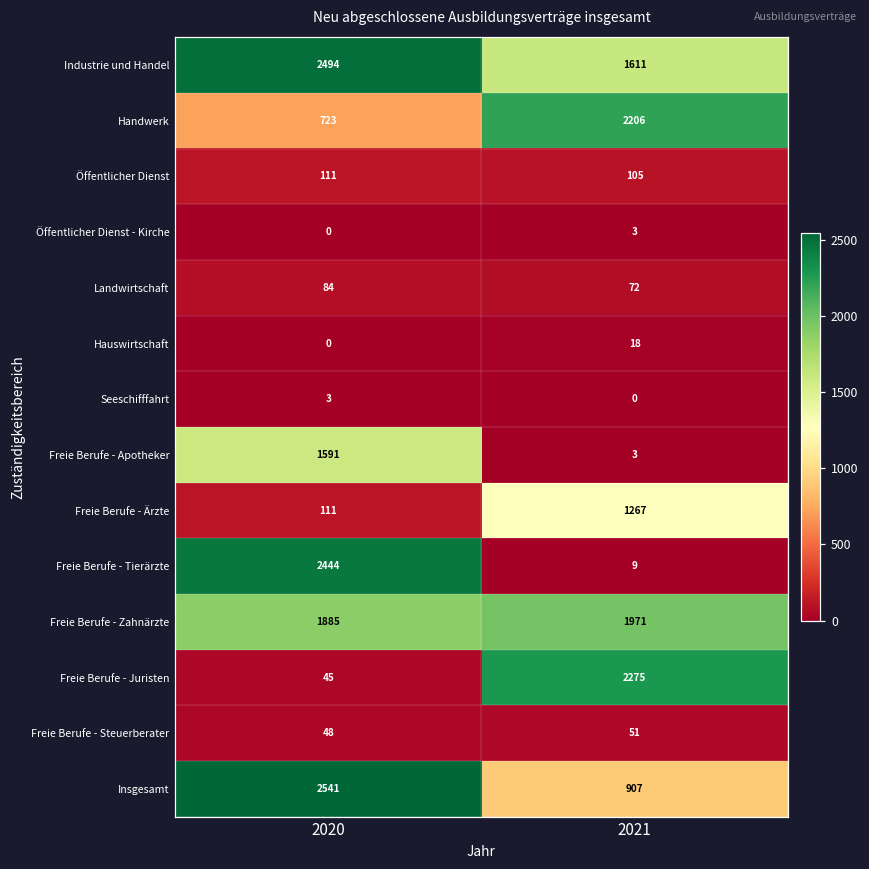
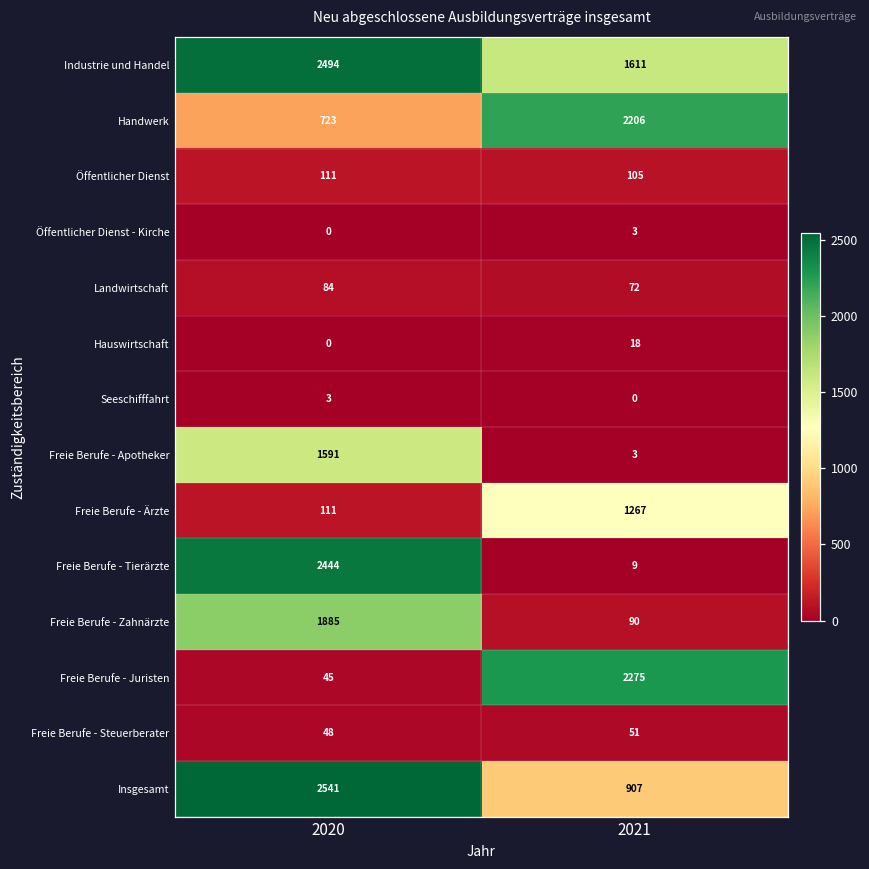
Freie Berufe - Zahnärzte, 2021: 1971 -> 90
